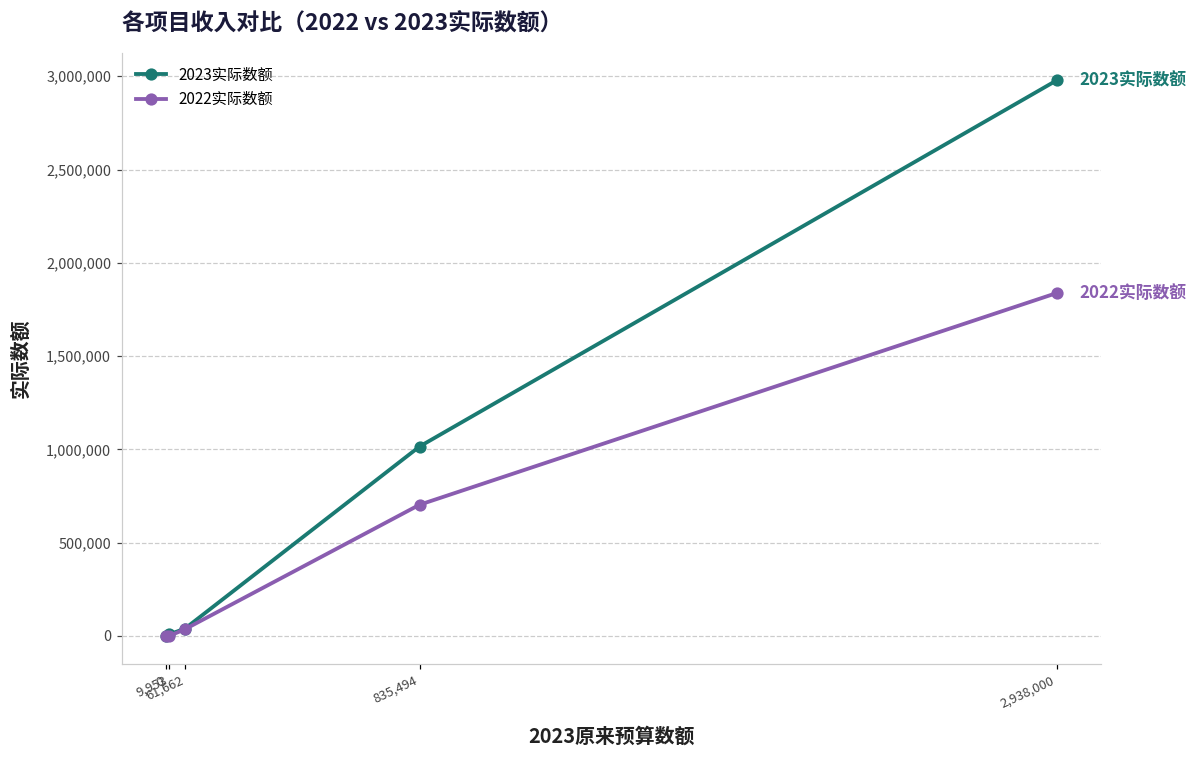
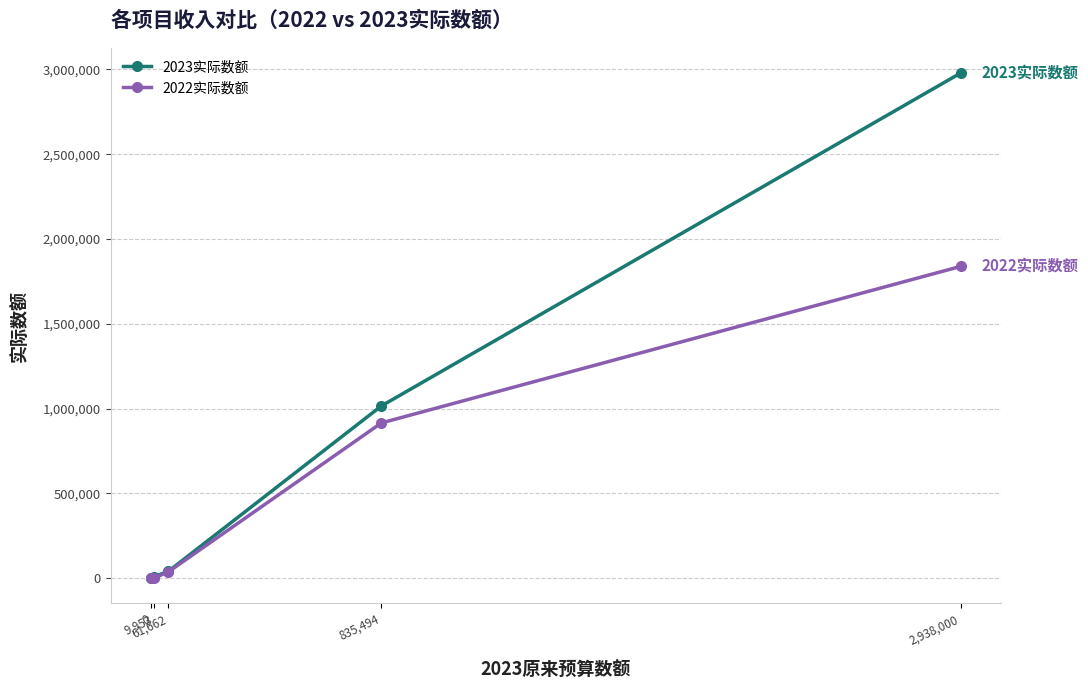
2022实际数额, 835,494: 700,000 -> 920,000
